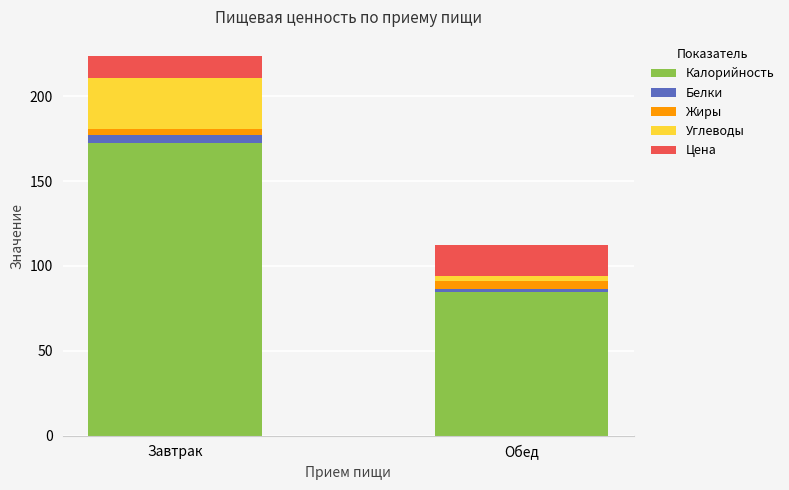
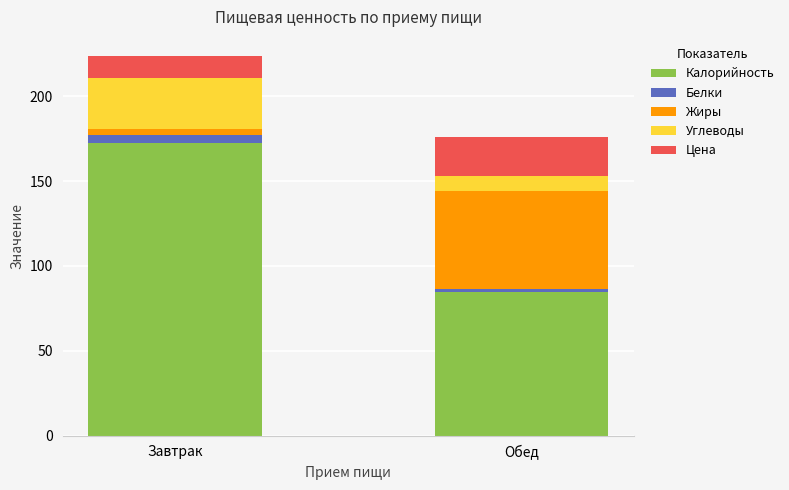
Жиры, Обед: 5 -> 58
Углеводы, Обед: 3 -> 8
Цена, Обед: 18 -> 23
